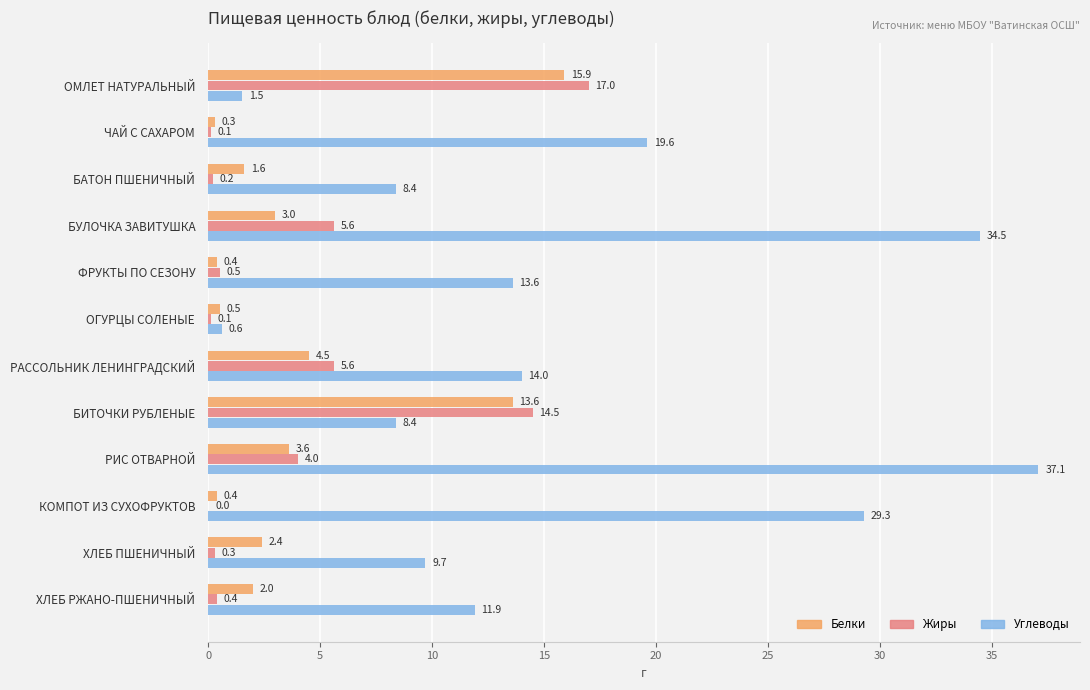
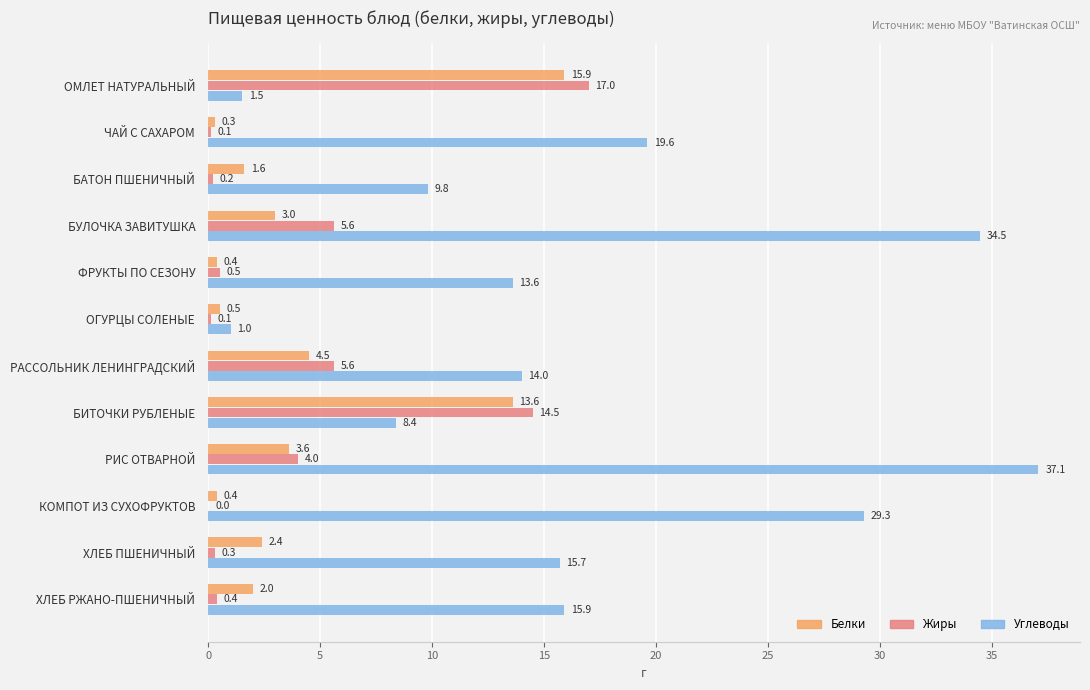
Углеводы, БАТОН ПШЕНИЧНЫЙ: 8.4 -> 9.8
Углеводы, ОГУРЦЫ СОЛЕНЫЕ: 0.6 -> 1.0
Углеводы, ХЛЕБ ПШЕНИЧНЫЙ: 9.7 -> 15.7
Углеводы, ХЛЕБ РЖАНО-ПШЕНИЧНЫЙ: 11.9 -> 15.9
